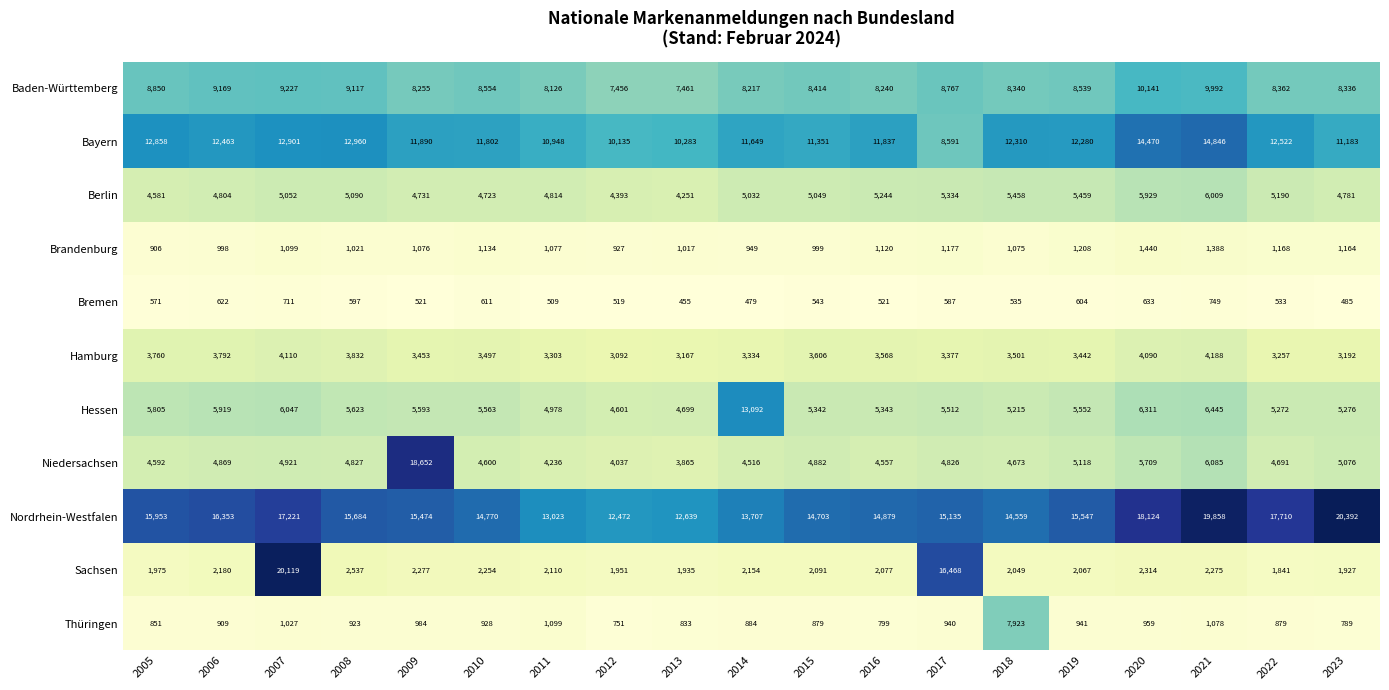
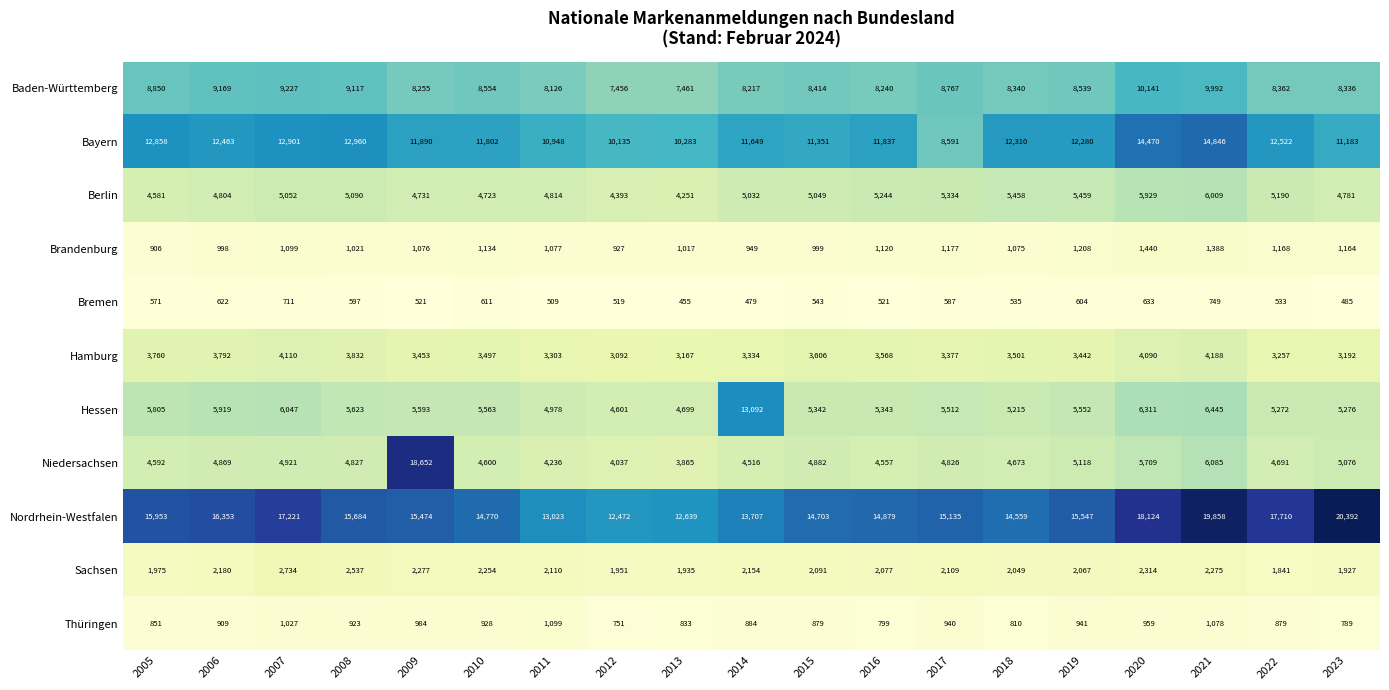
Sachsen, 2007: 20,119 -> 2,734
Sachsen, 2017: 16,468 -> 2,109
Thüringen, 2018: 7,923 -> 810
